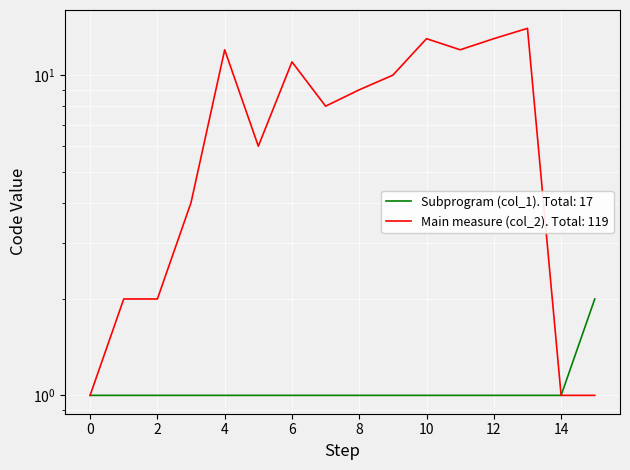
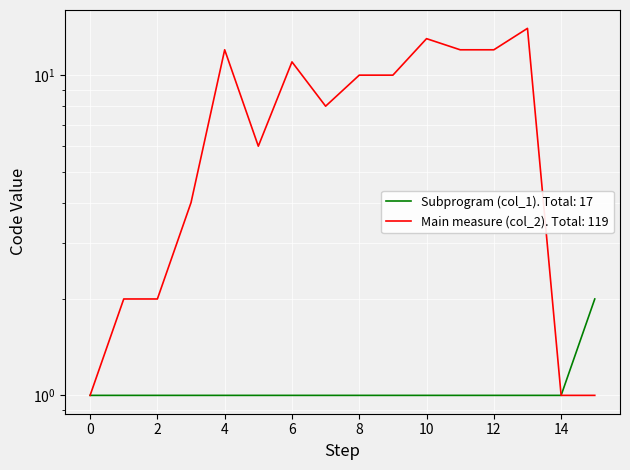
Main measure (col_2). Total: 119, 8: 9 -> 10
Main measure (col_2). Total: 119, 12: 13 -> 12
